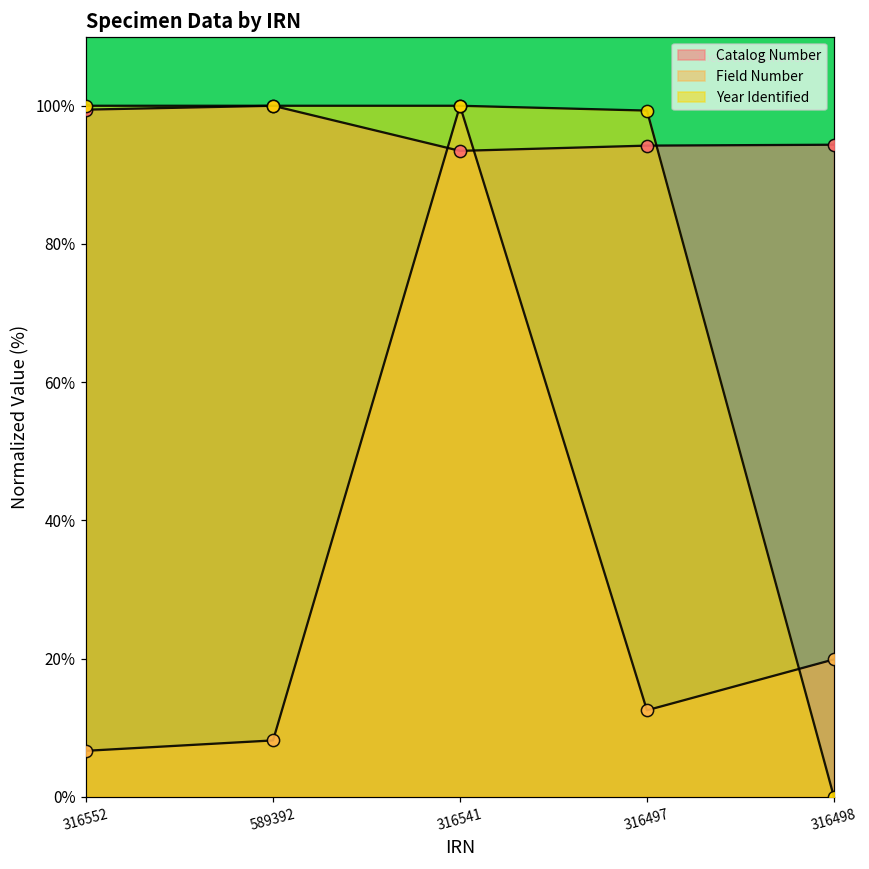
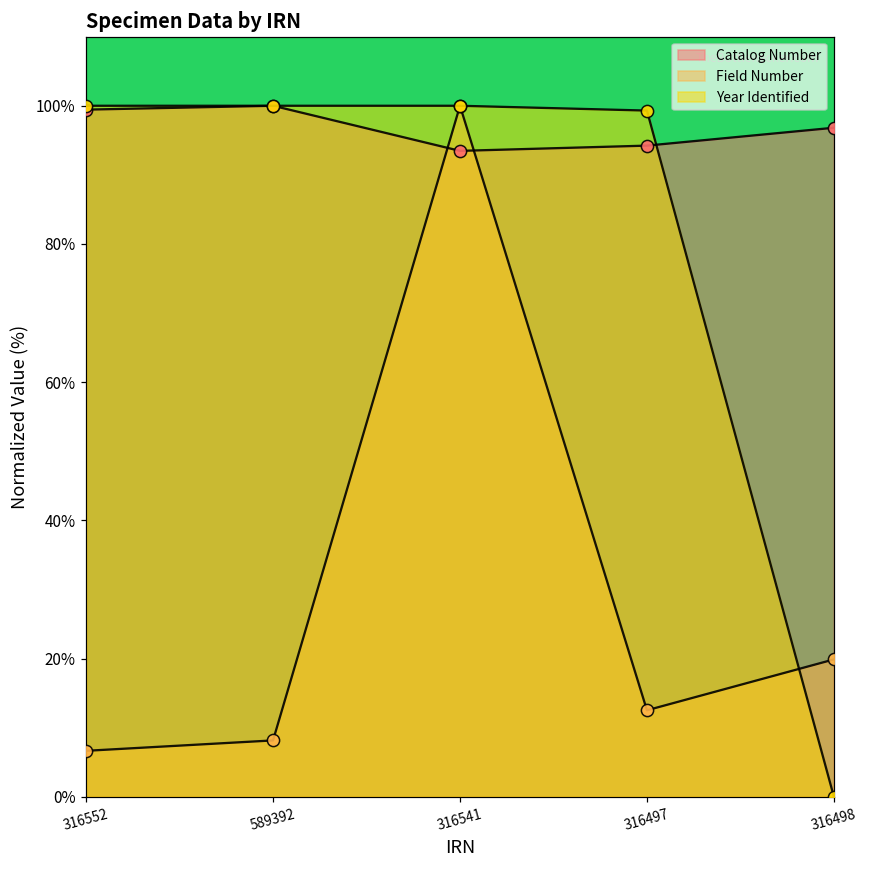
Catalog Number, 316498: 94% -> 97%
